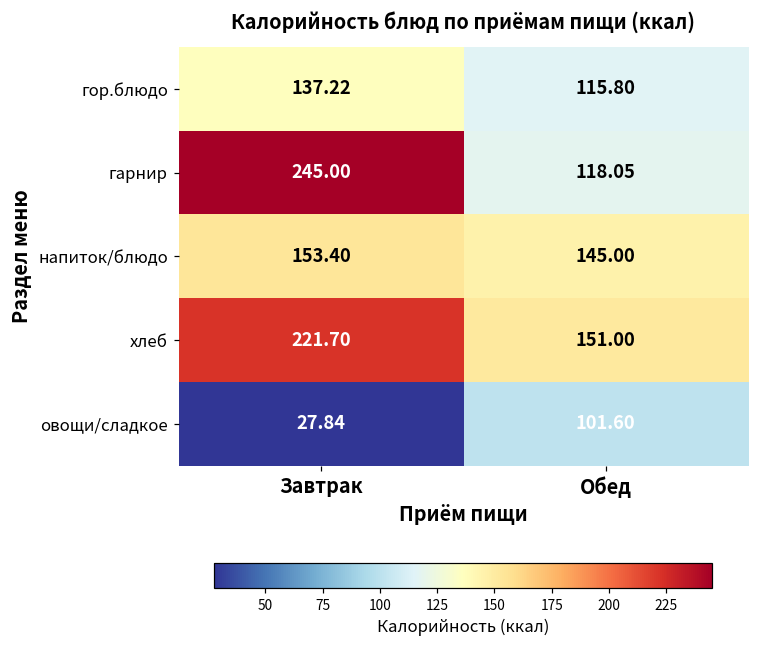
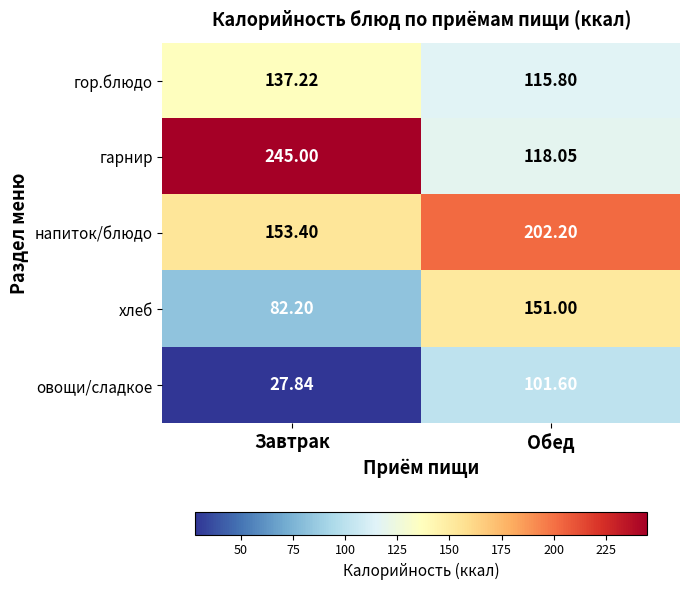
напиток/блюдо, Обед: 145.00 -> 202.20
хлеб, Завтрак: 221.70 -> 82.20
